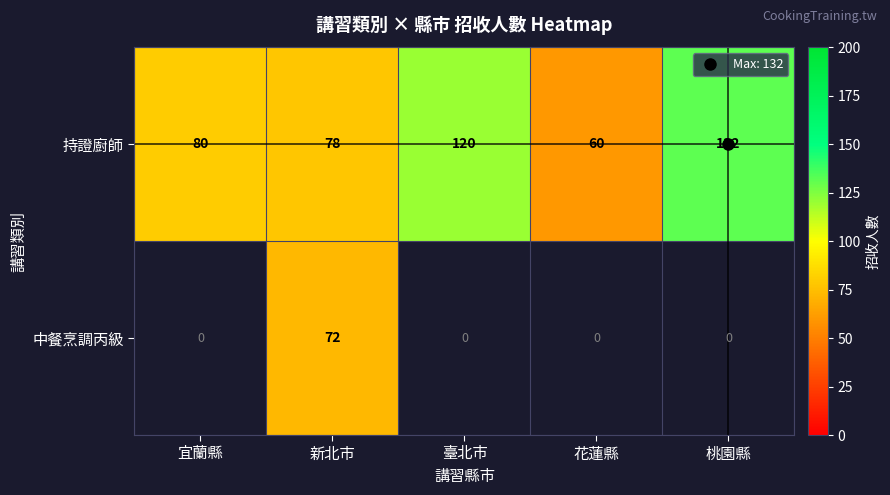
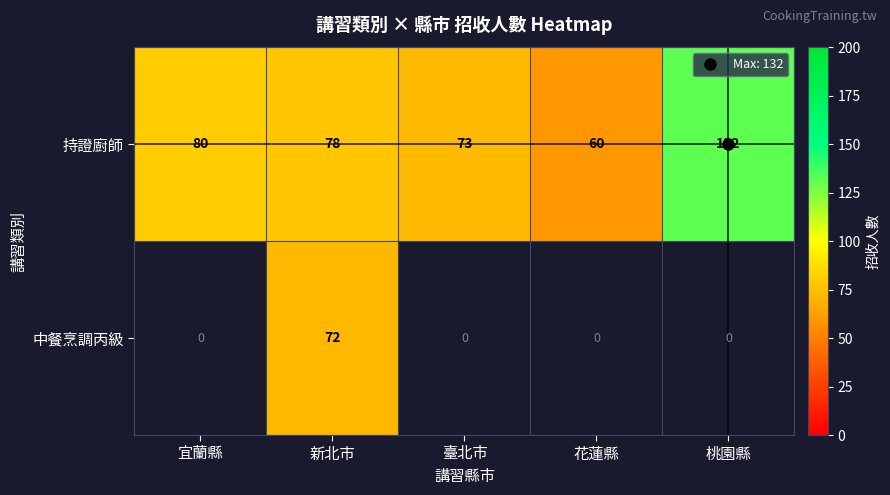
持證廚師, 臺北市: 120 -> 73
